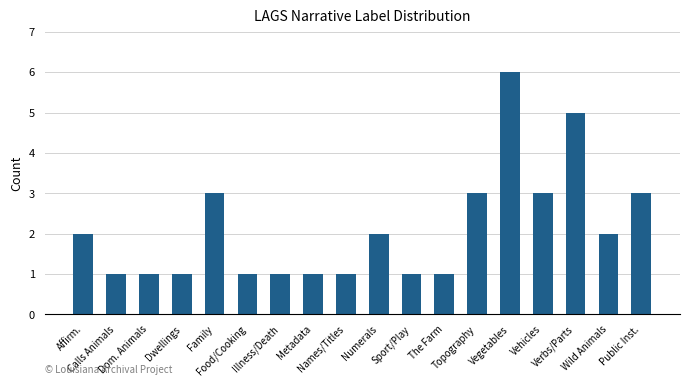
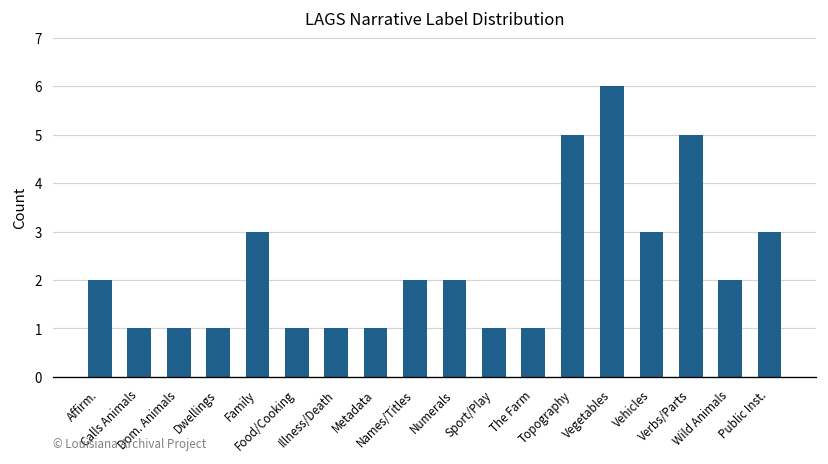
Names/Titles: 1 -> 2
Topography: 3 -> 5
